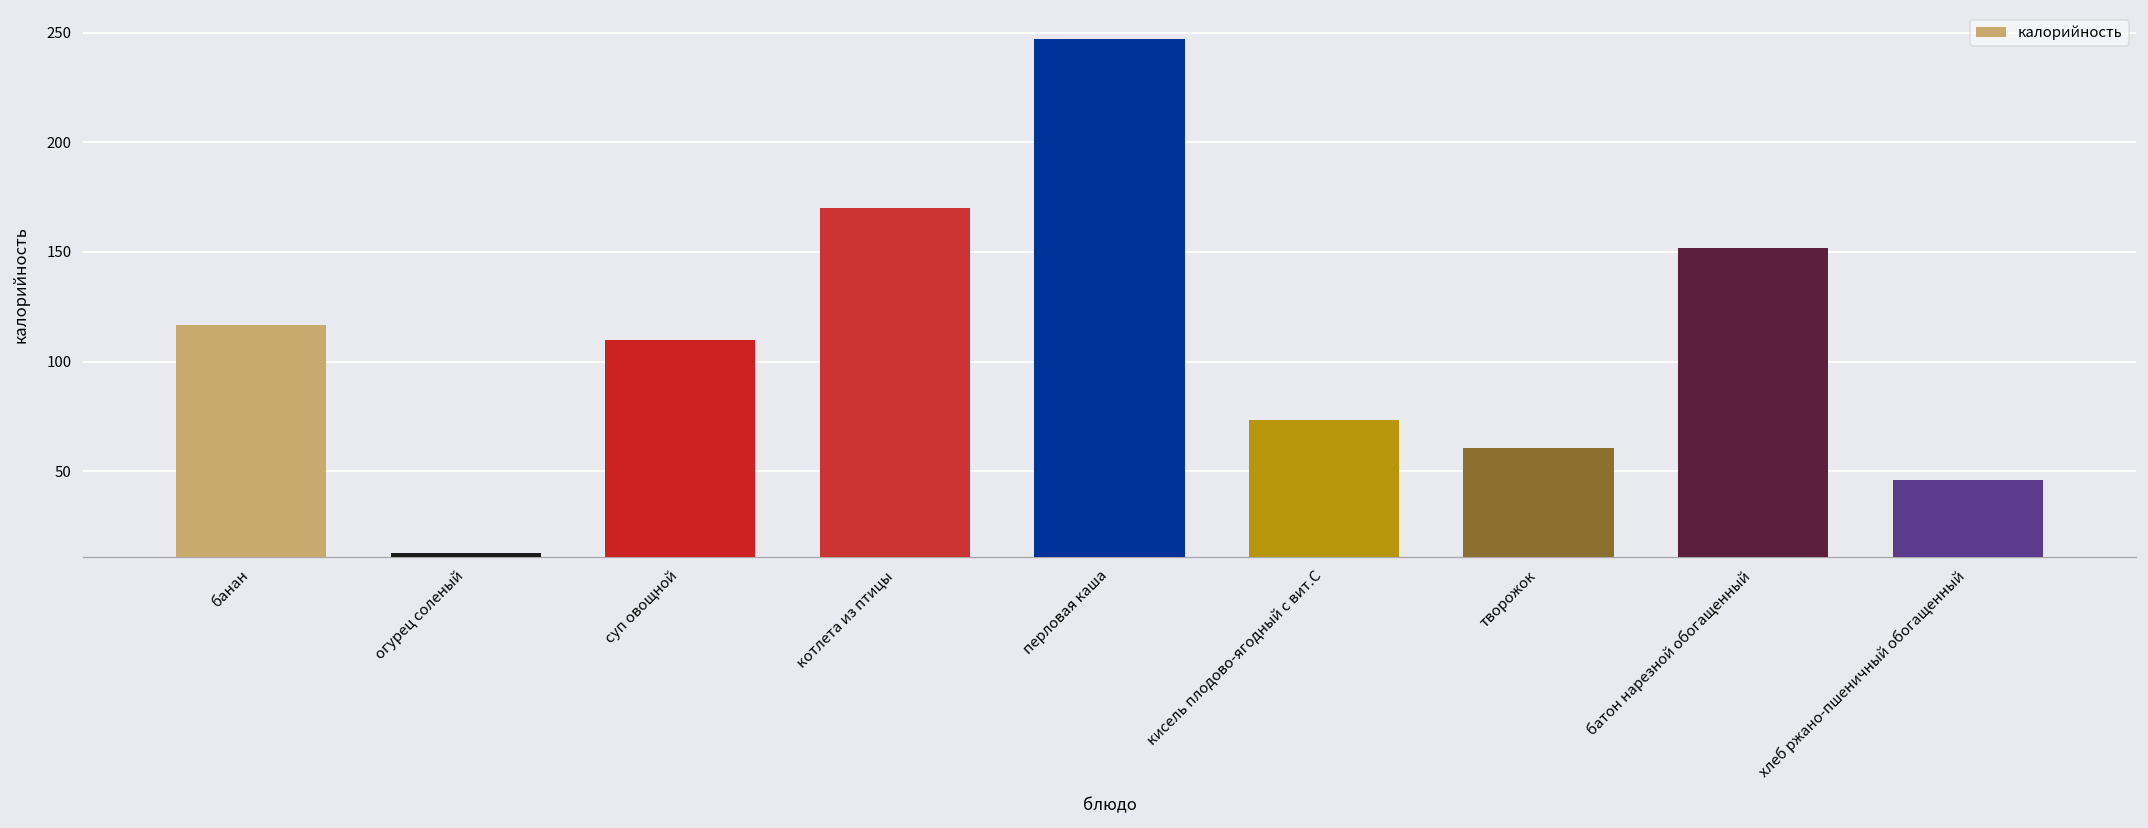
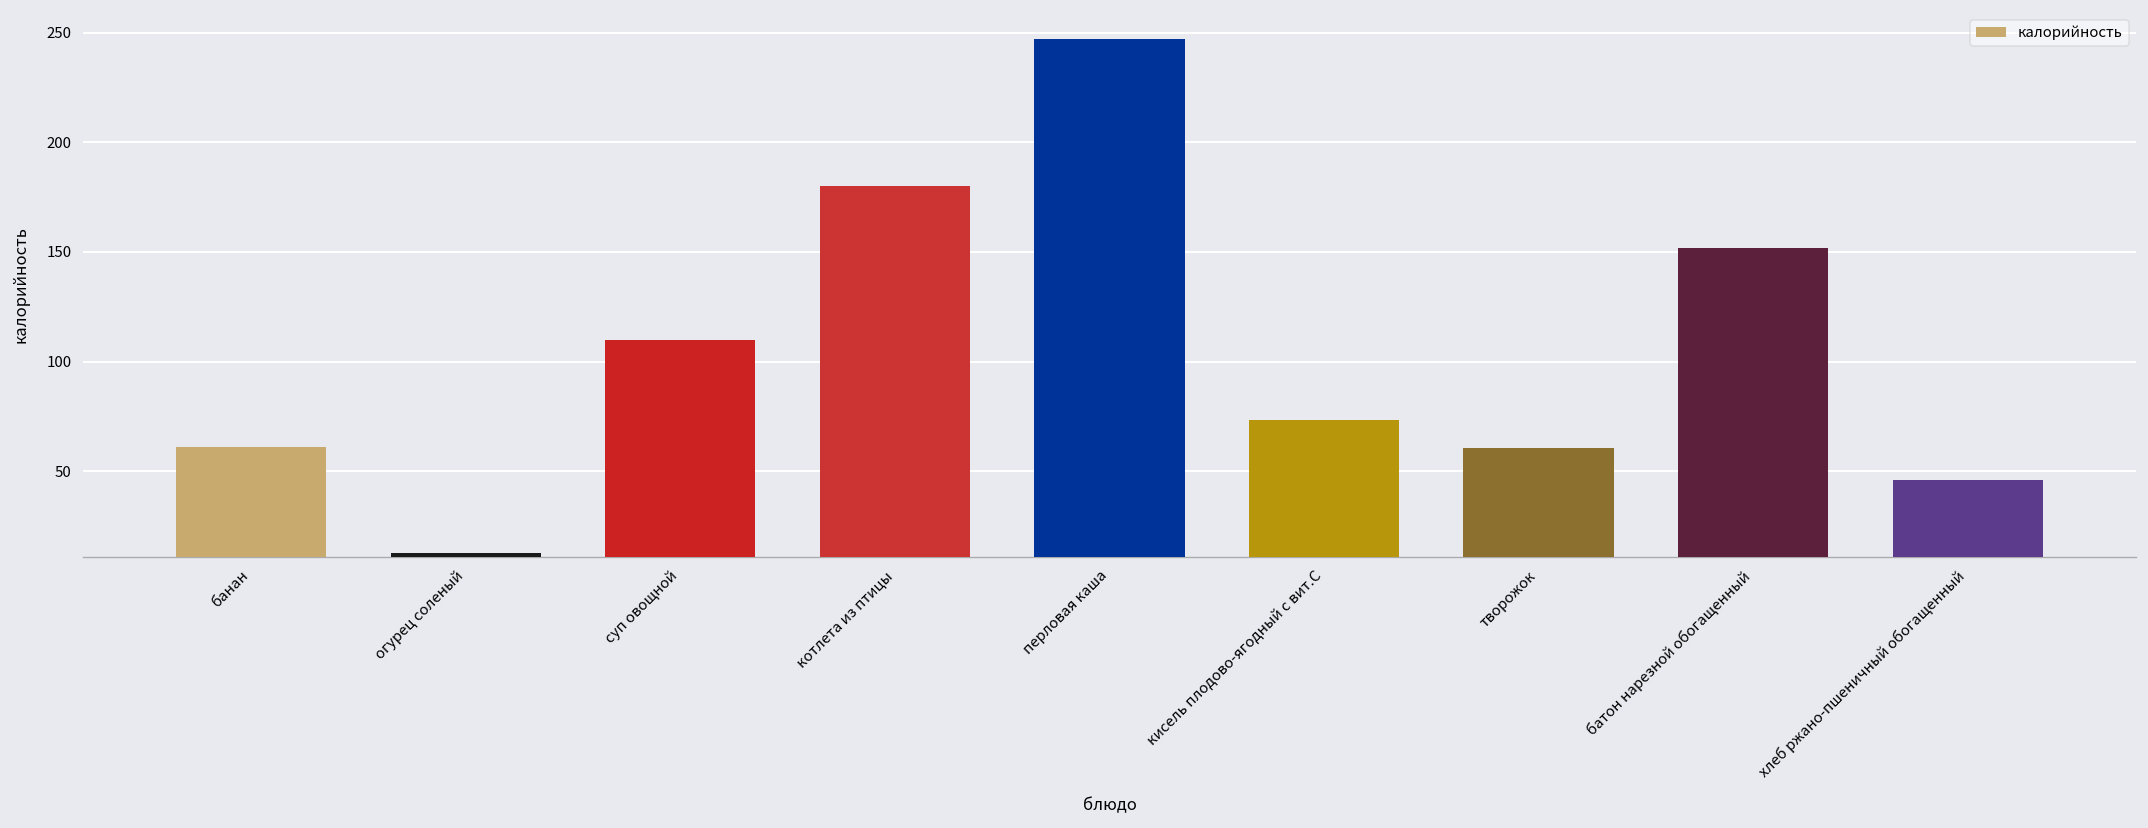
банан: 117 -> 61
котлета из птицы: 170 -> 180
